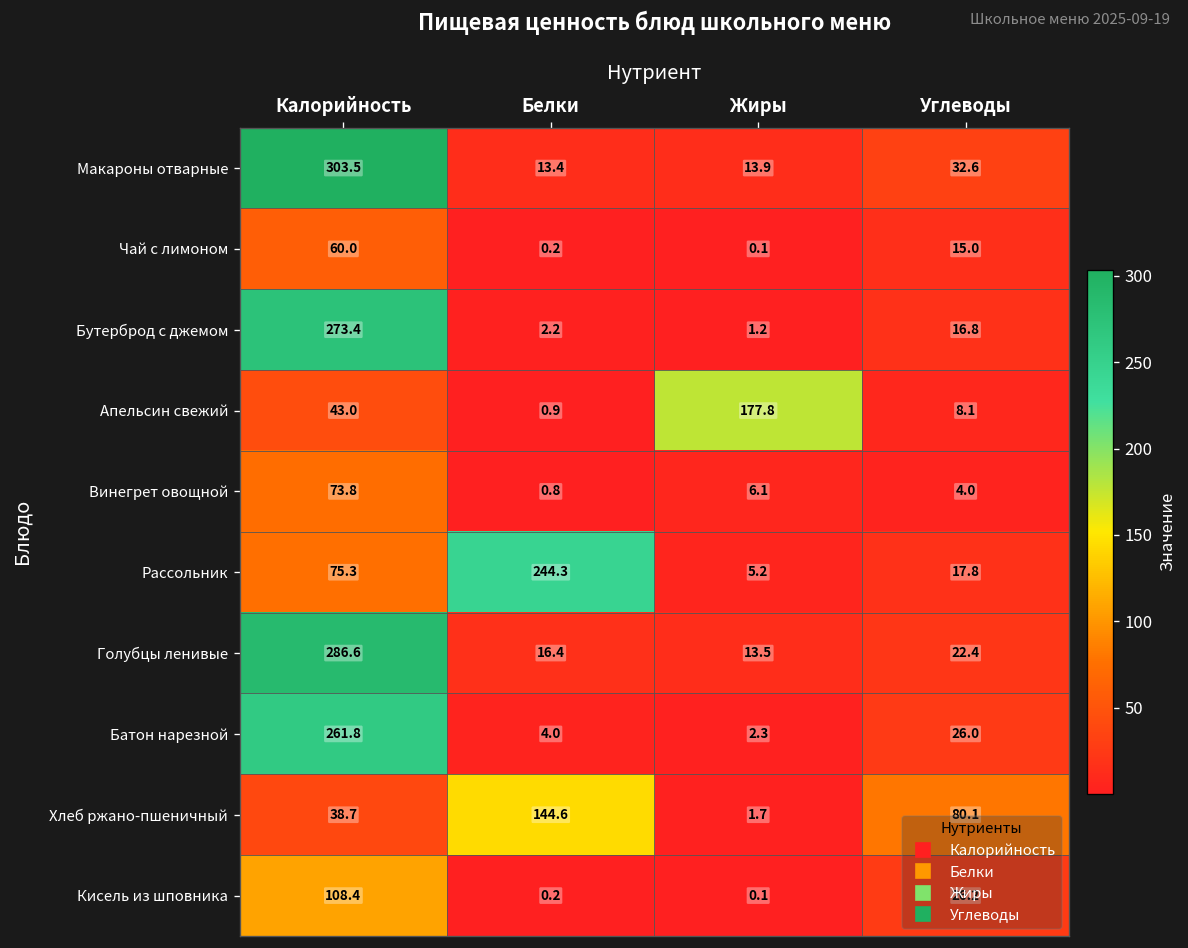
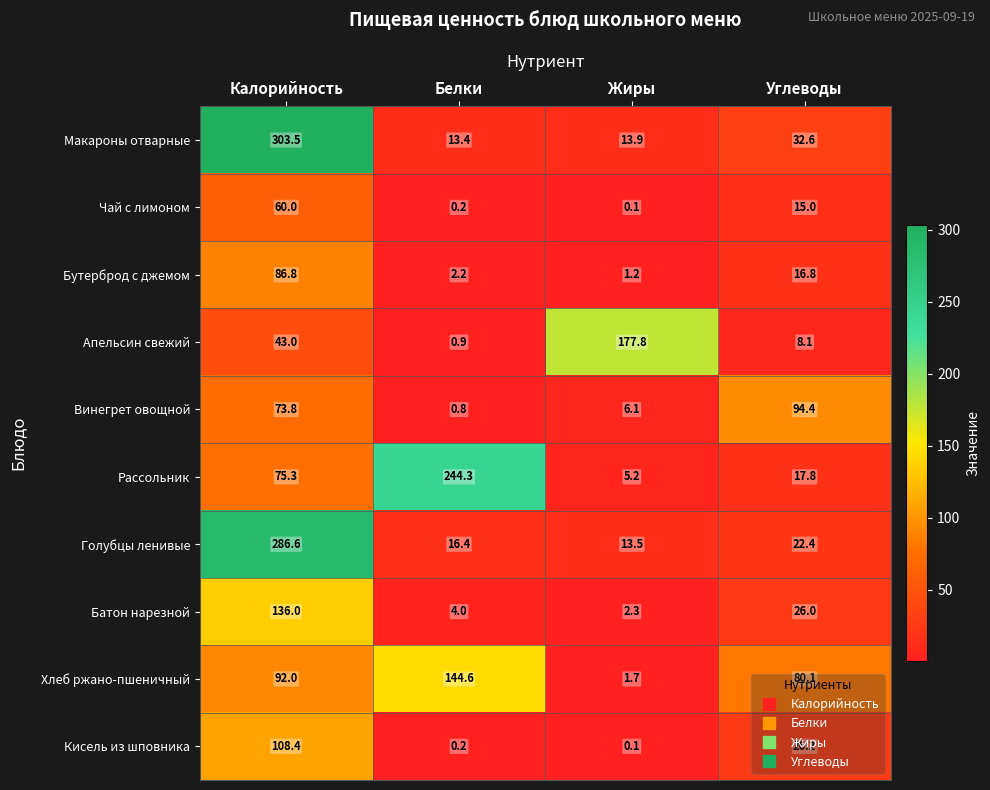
Бутерброд с джемом, Калорийность: 273.4 -> 86.8
Винегрет овощной, Углеводы: 4.0 -> 94.4
Батон нарезной, Калорийность: 261.8 -> 136.0
Хлеб ржано-пшеничный, Калорийность: 38.7 -> 92.0
